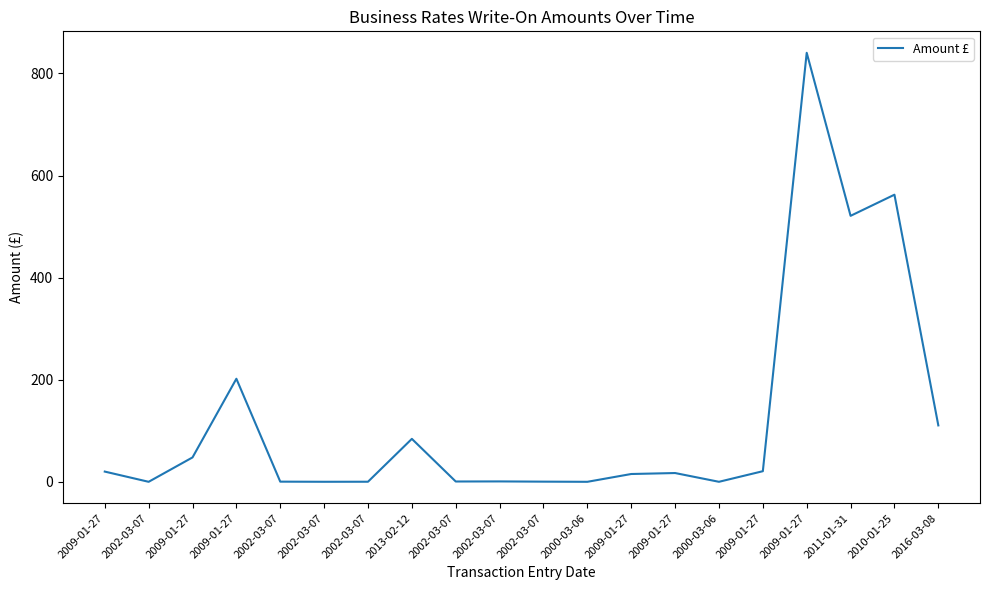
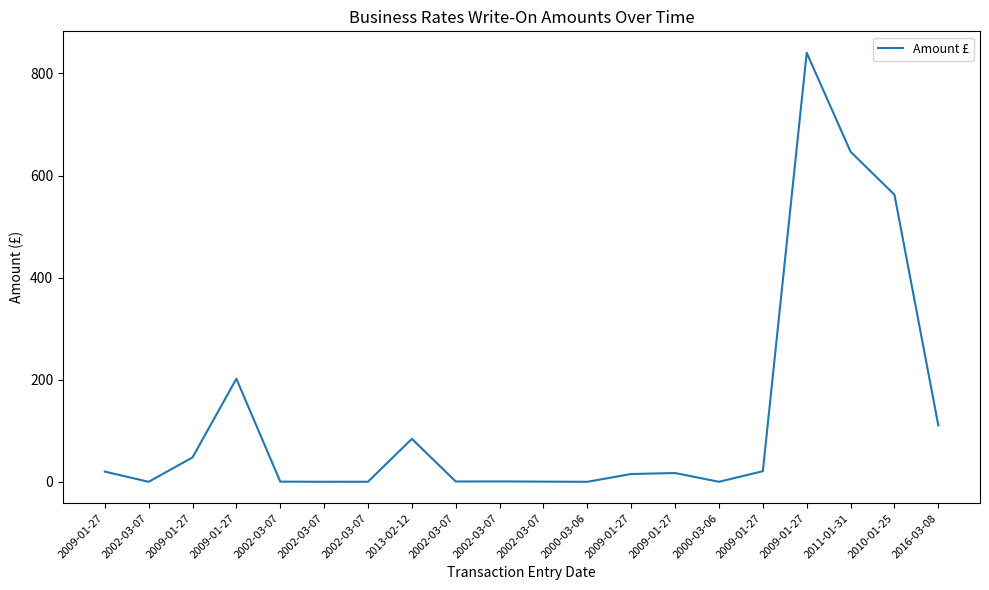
2011-01-31: 520 -> 650
